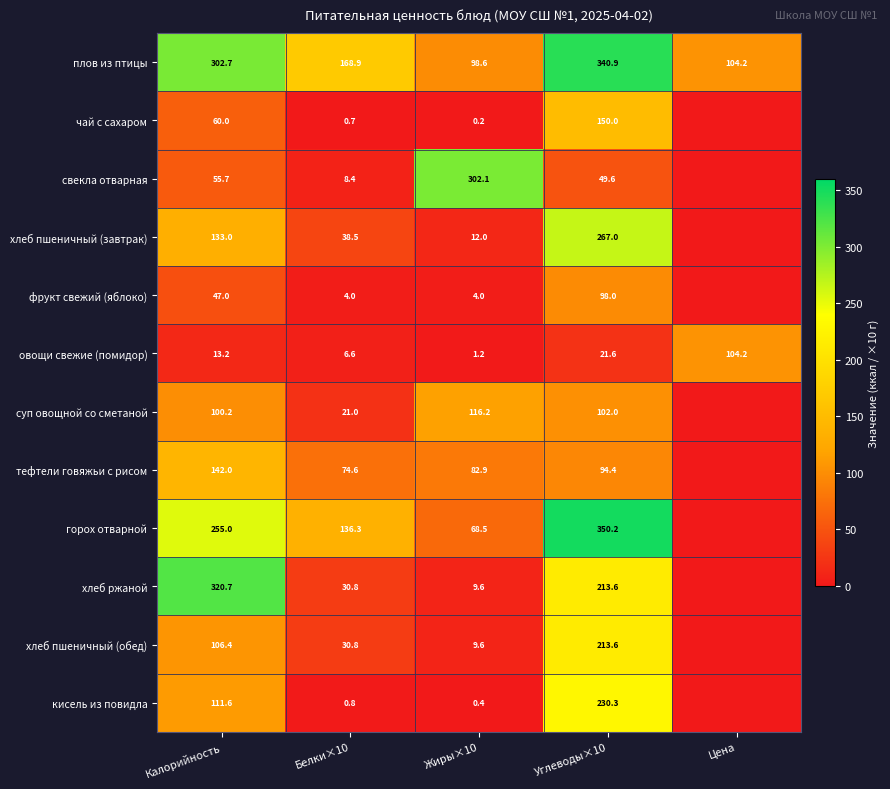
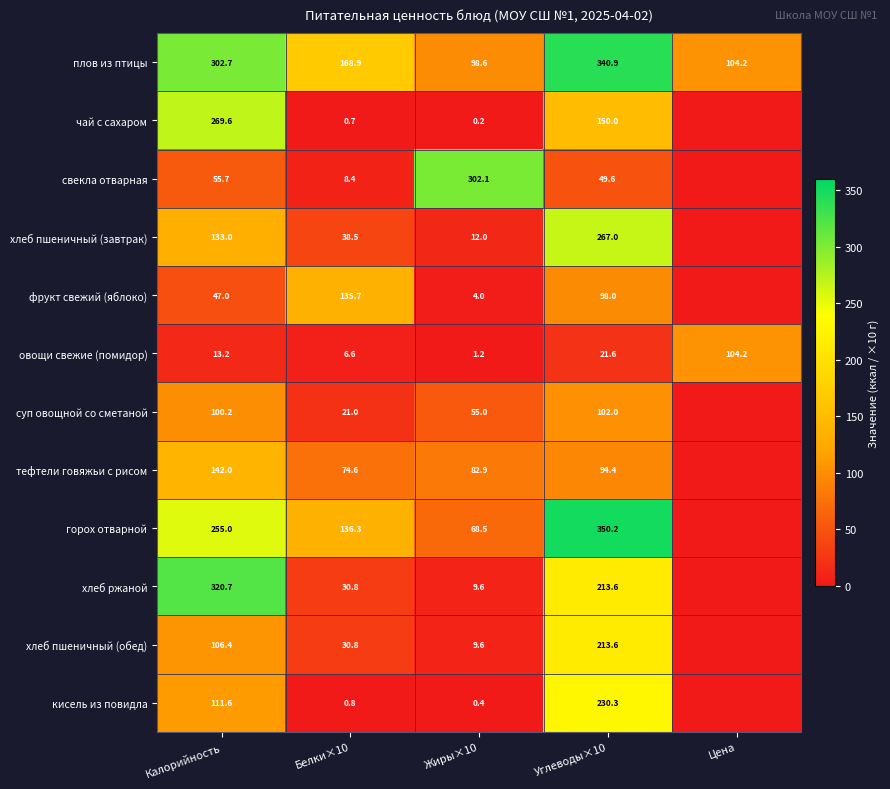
чай с сахаром, Калорийность: 60.0 -> 269.6
фрукт свежий (яблоко), Белки×10: 4.0 -> 135.7
суп овощной со сметаной, Жиры×10: 116.2 -> 55.0
